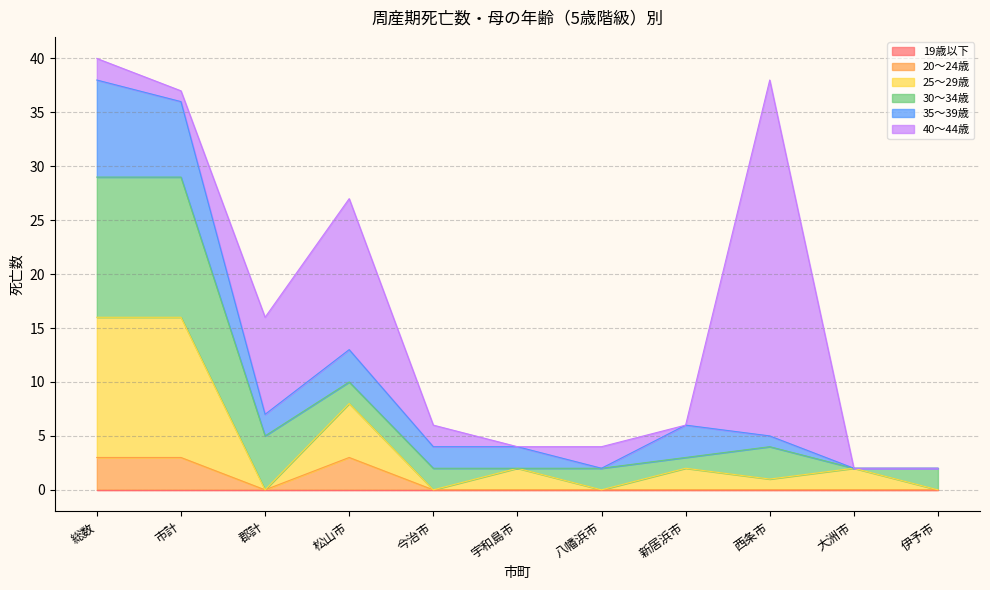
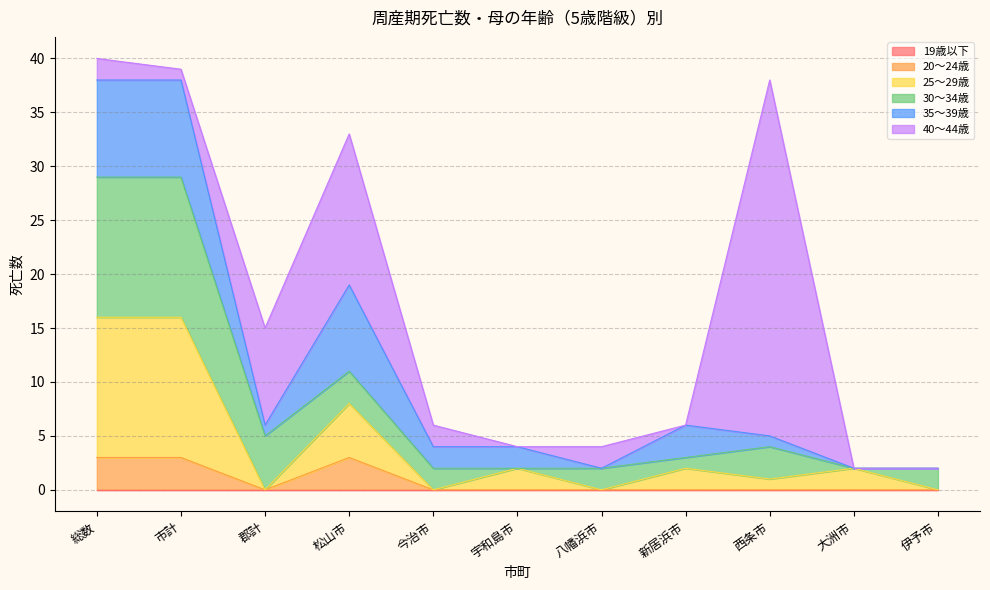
35～39歳, 市計: 7 -> 9
35～39歳, 郡計: 2 -> 1
30～34歳, 松山市: 2 -> 3
35～39歳, 松山市: 3 -> 8
